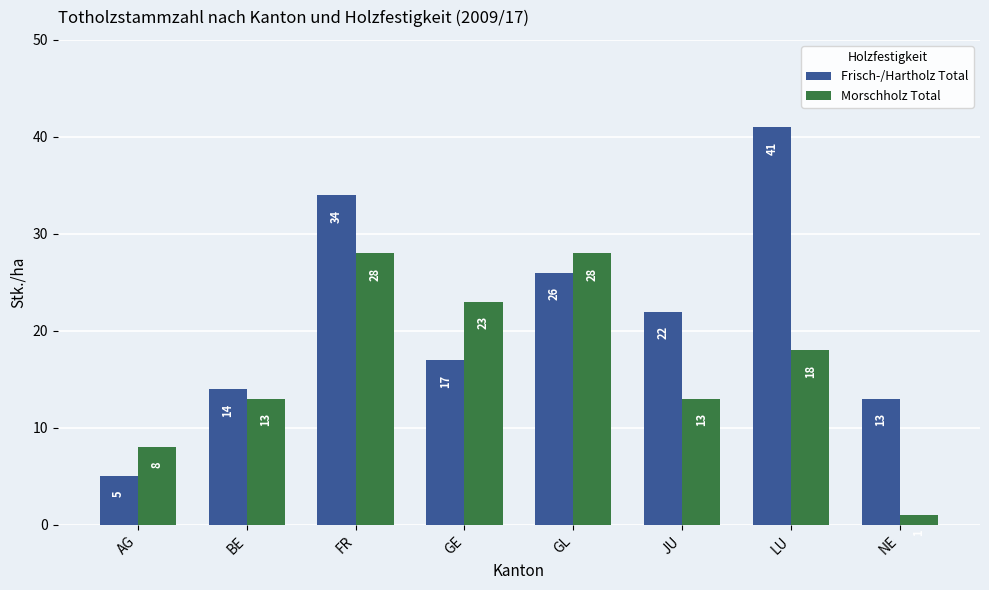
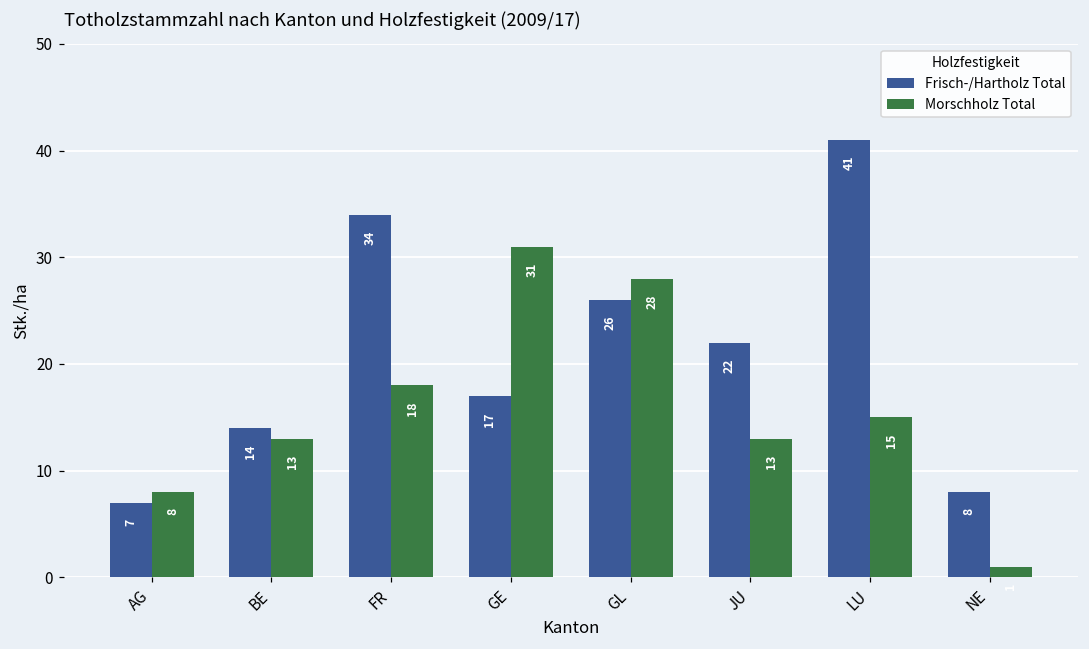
Frisch-/Hartholz Total, AG: 5 -> 7
Morschholz Total, FR: 28 -> 18
Morschholz Total, GE: 23 -> 31
Morschholz Total, LU: 18 -> 15
Frisch-/Hartholz Total, NE: 13 -> 8
